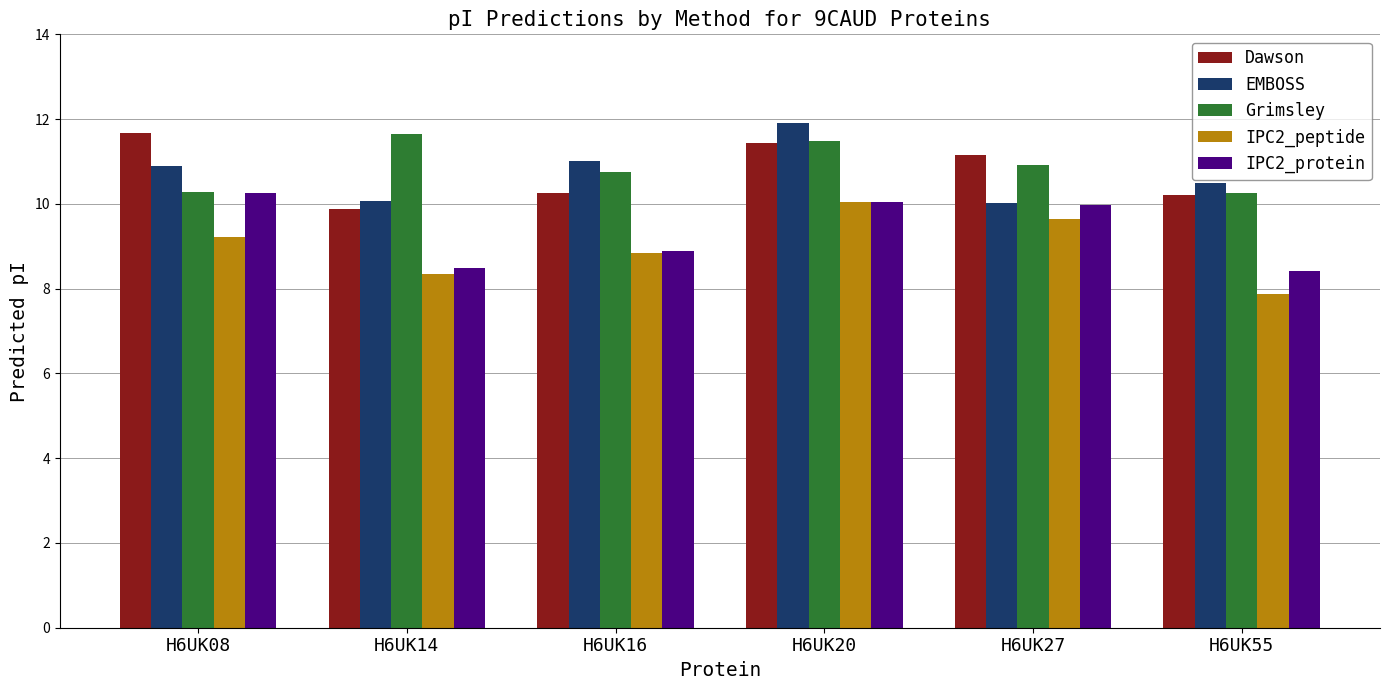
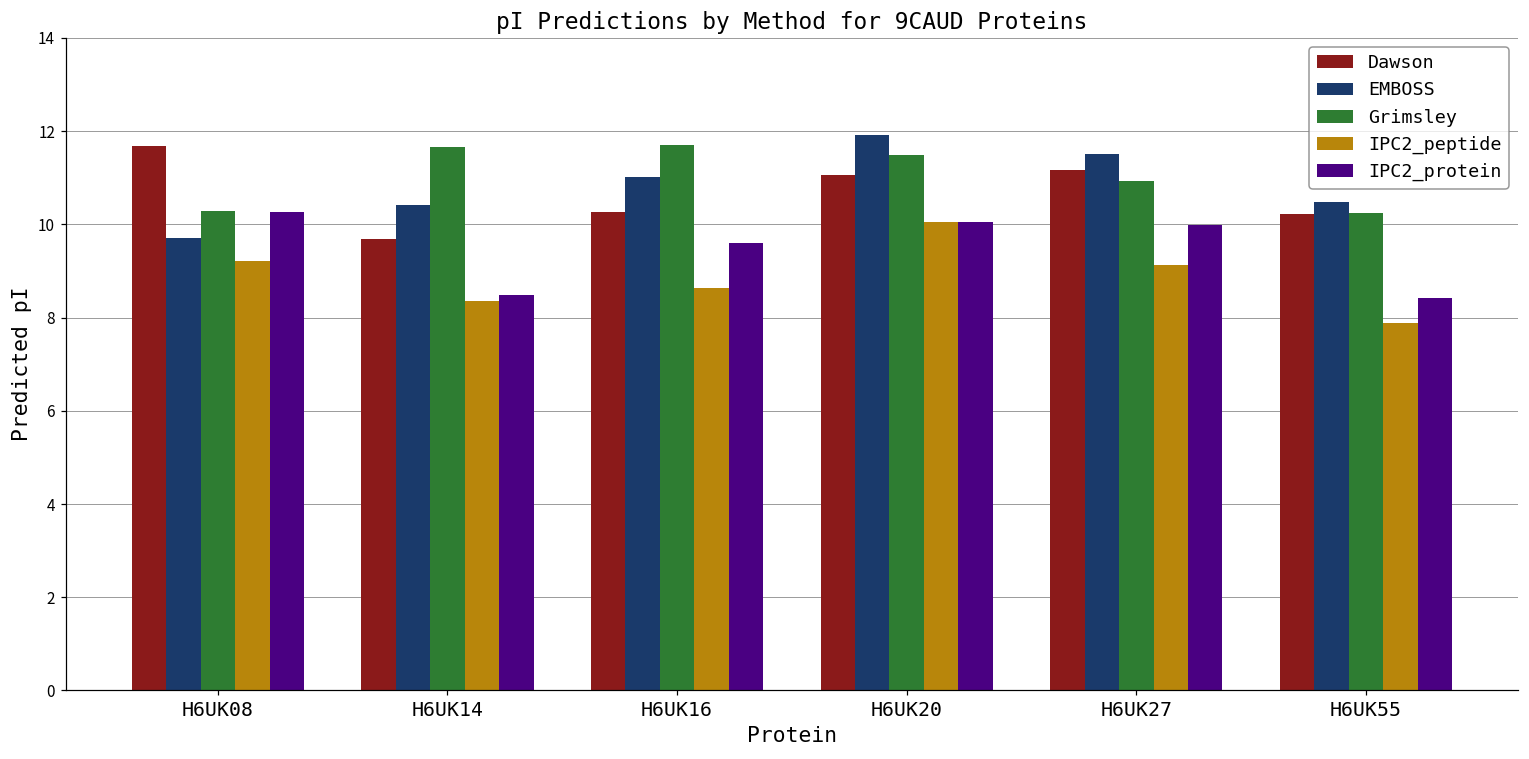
EMBOSS, H6UK08: 10.9 -> 9.7
Dawson, H6UK14: 9.9 -> 9.7
EMBOSS, H6UK14: 10.1 -> 10.4
Grimsley, H6UK16: 10.7 -> 11.7
IPC2_peptide, H6UK16: 8.8 -> 8.6
IPC2_protein, H6UK16: 8.9 -> 9.6
Dawson, H6UK20: 11.4 -> 11.1
EMBOSS, H6UK27: 10.0 -> 11.5
IPC2_peptide, H6UK27: 9.6 -> 9.1
